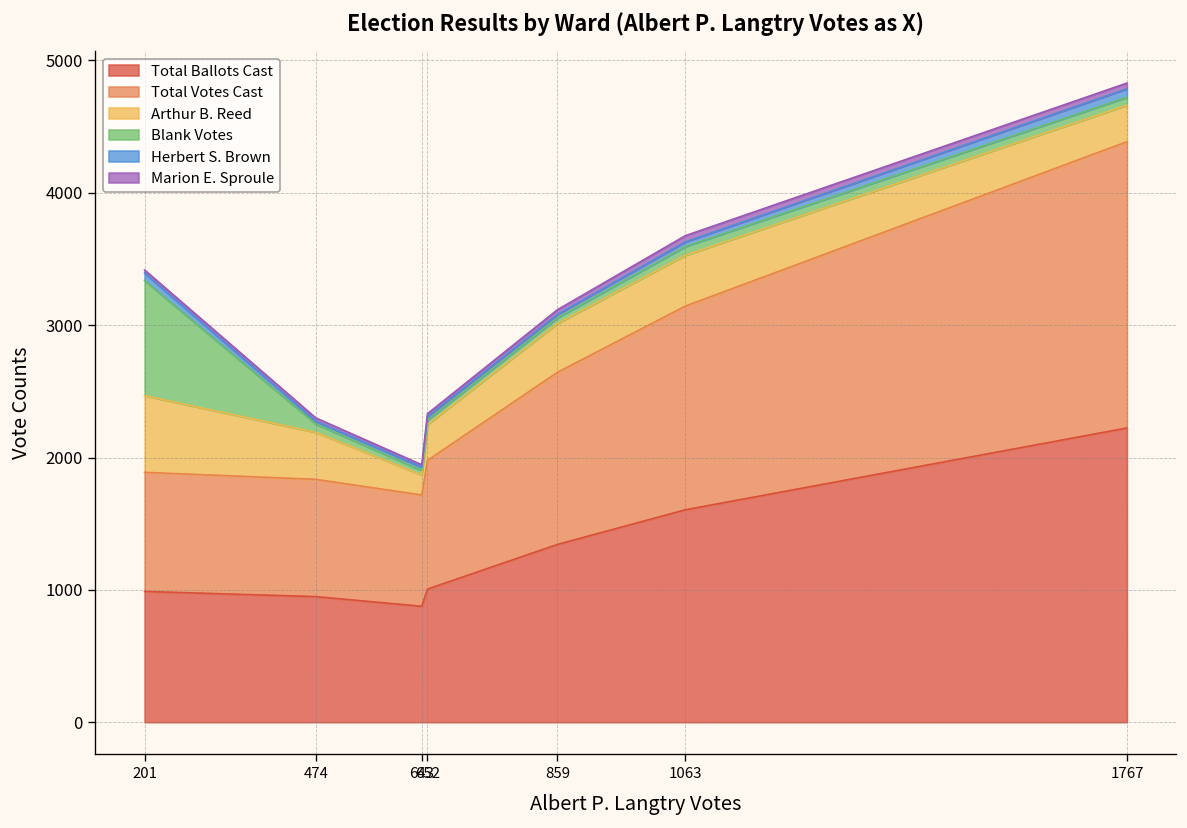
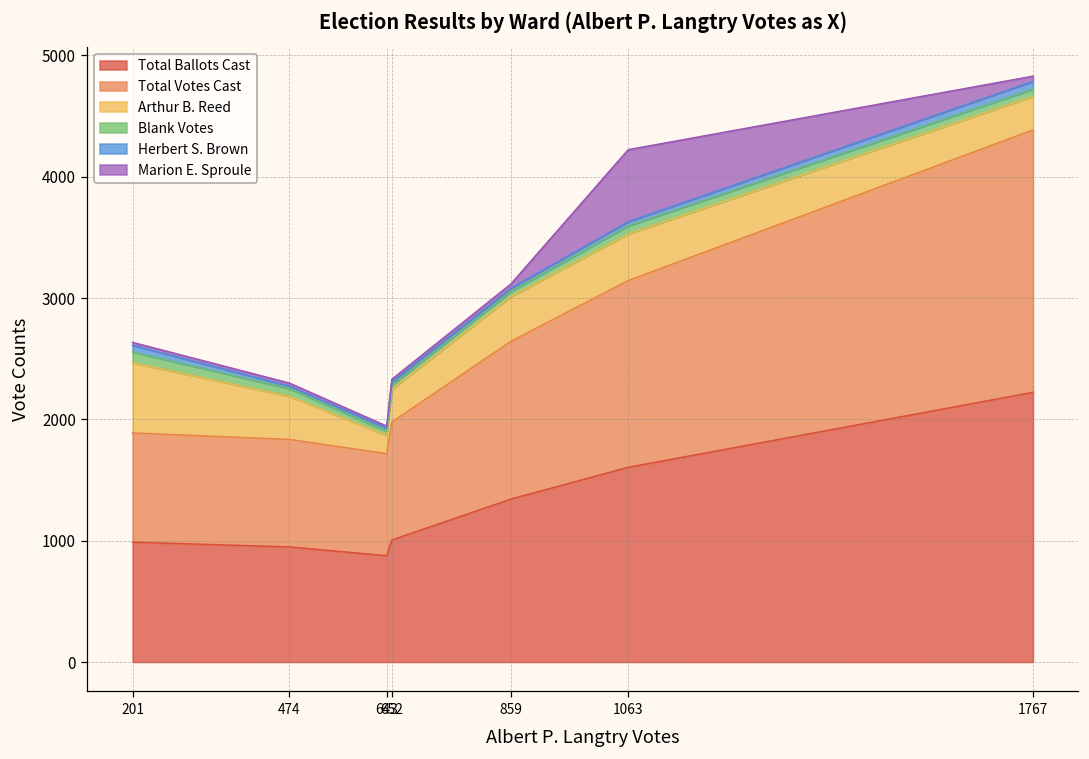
Blank Votes, 201: 870 -> 90
Marion E. Sproule, 1063: 50 -> 590
